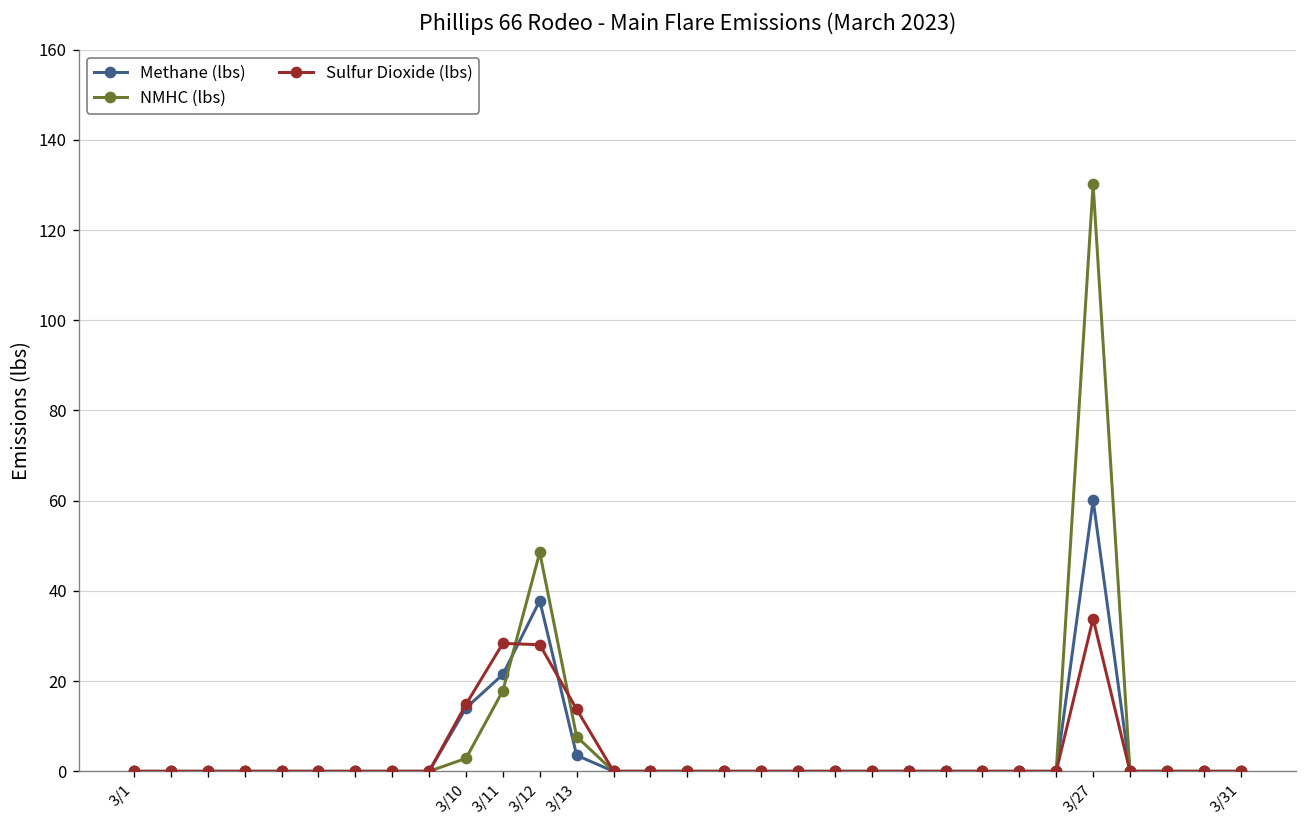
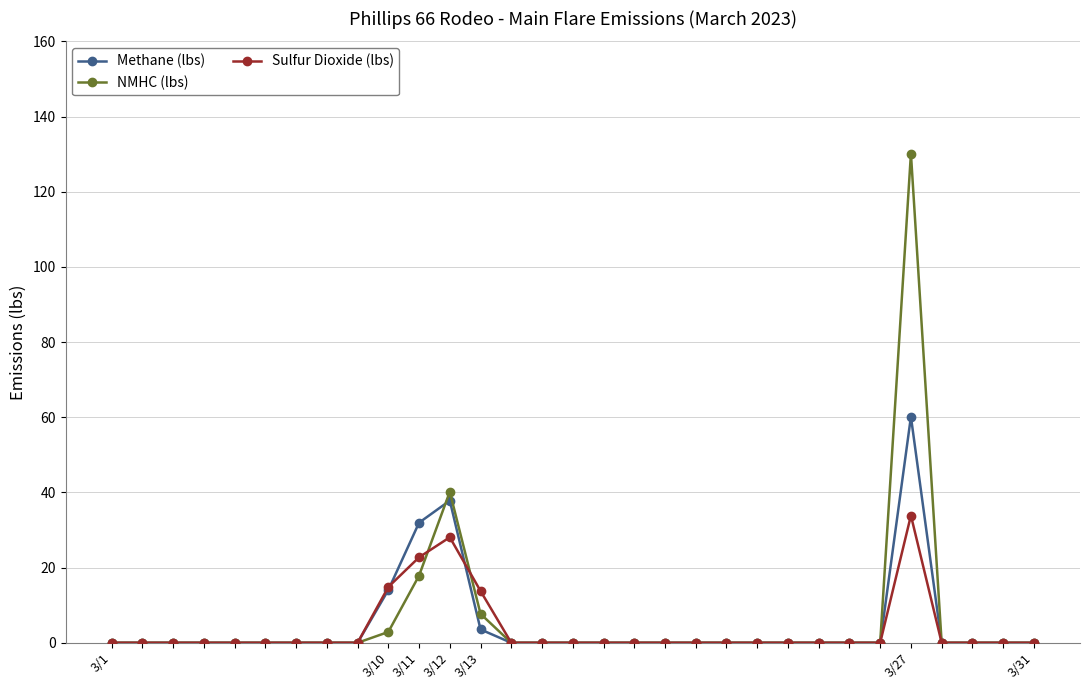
Methane (lbs), 3/11: 21 -> 32
Sulfur Dioxide (lbs), 3/11: 28 -> 23
NMHC (lbs), 3/12: 49 -> 40
